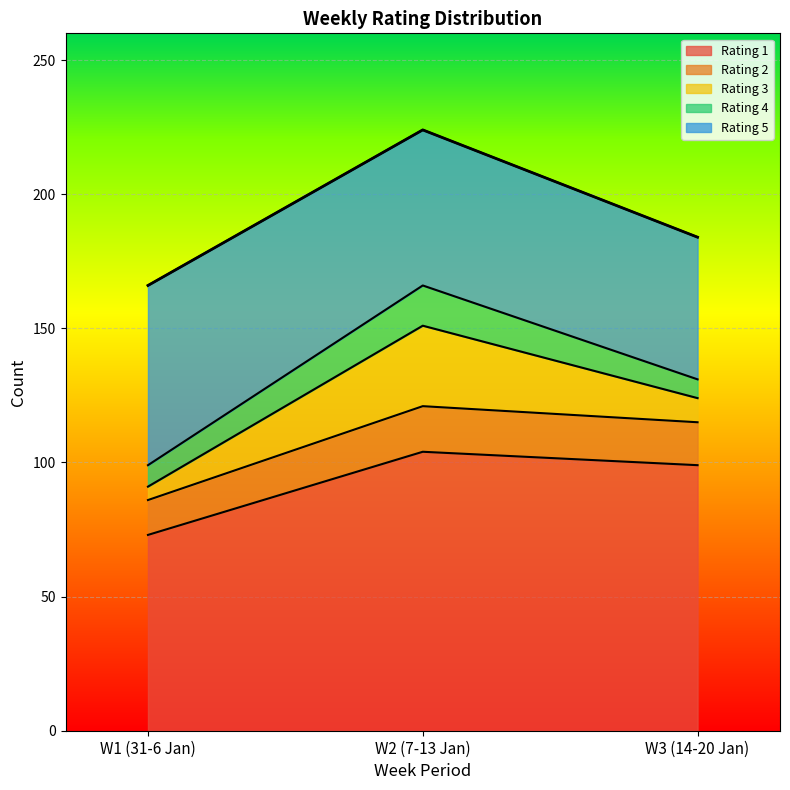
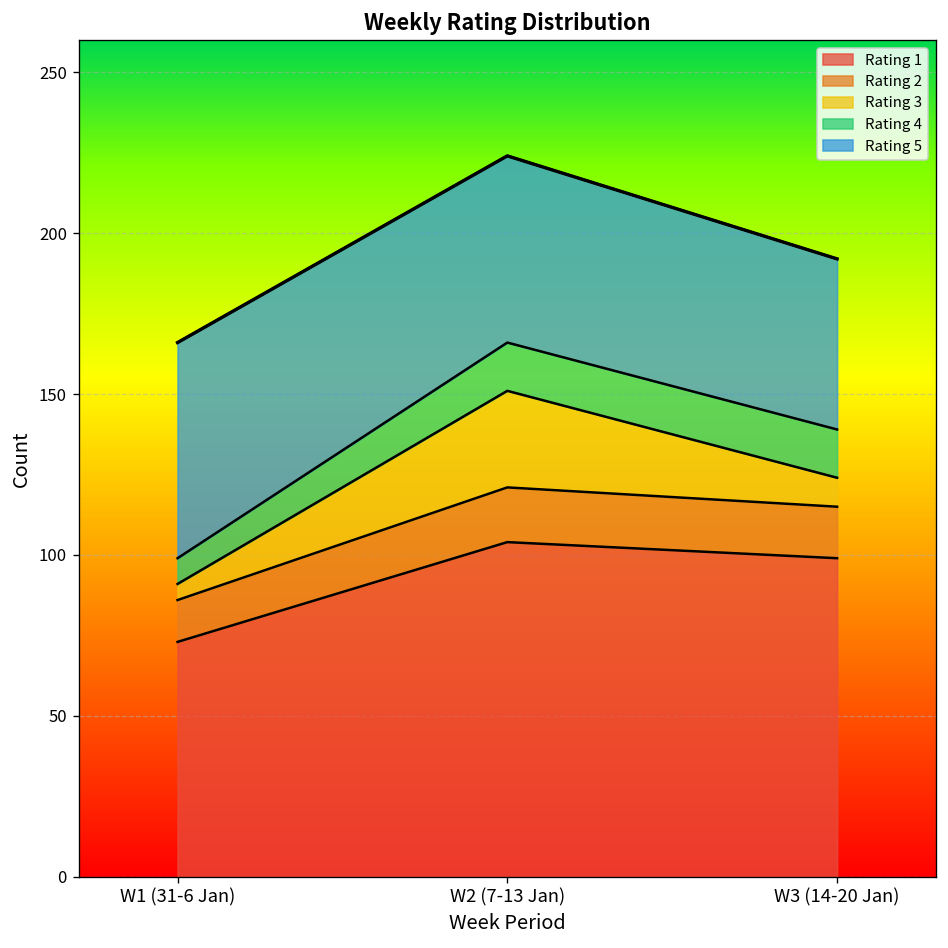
Rating 4, W3 (14-20 Jan): 7 -> 15
